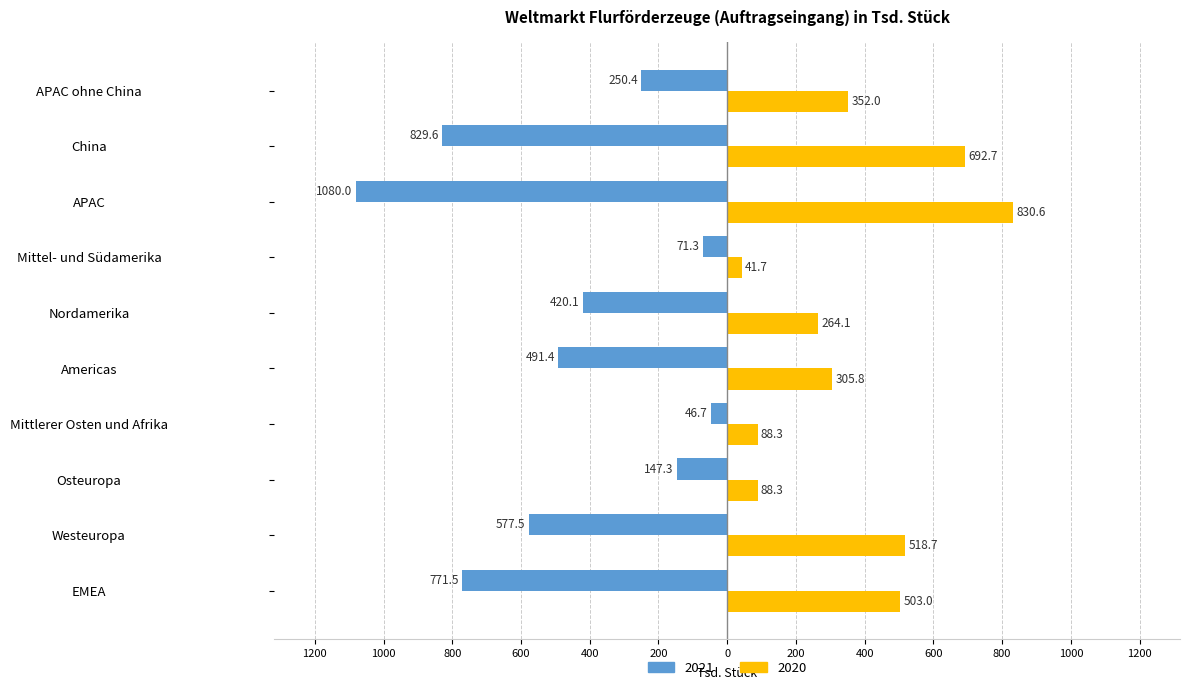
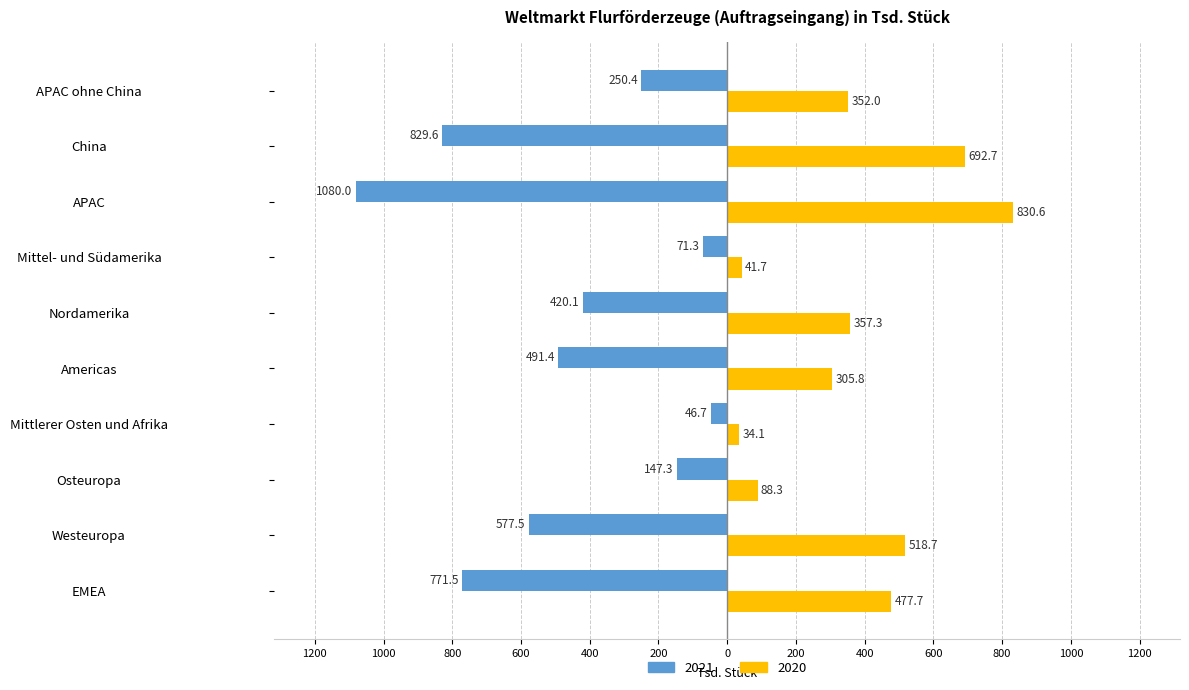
2020, Nordamerika: 264.1 -> 357.3
2020, Mittlerer Osten und Afrika: 88.3 -> 34.1
2020, EMEA: 503.0 -> 477.7
